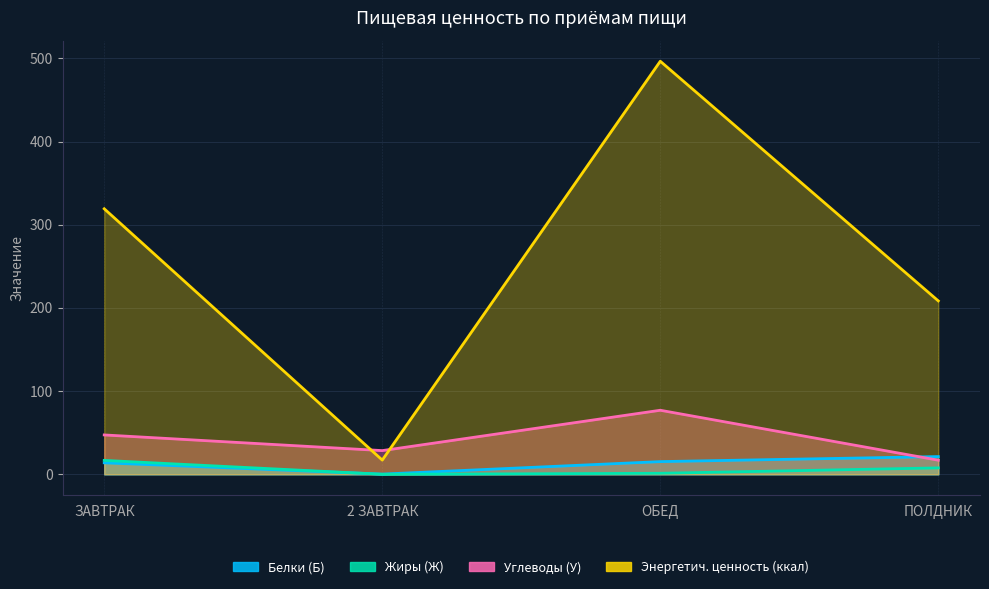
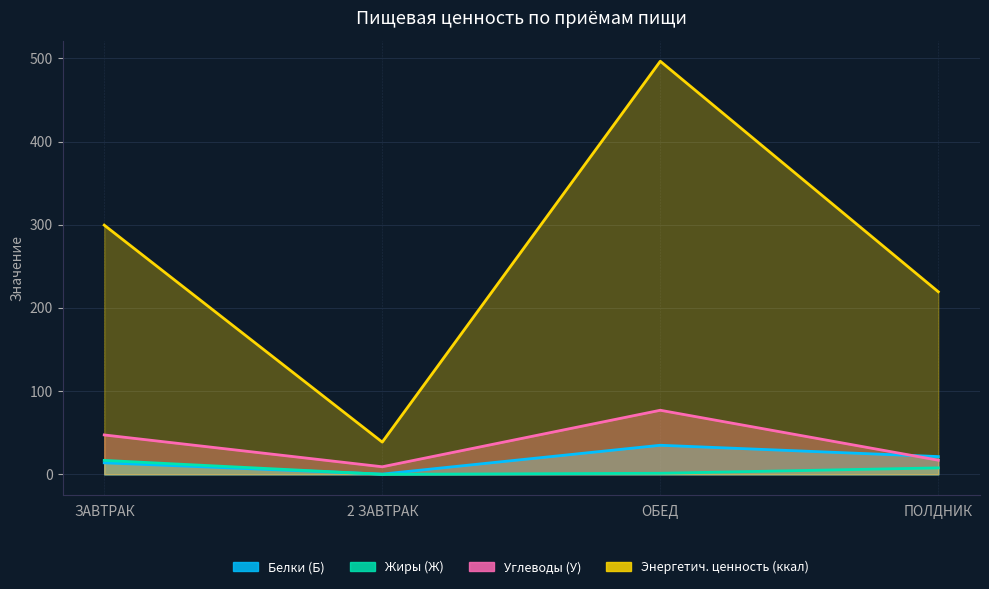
Энергетич. ценность (ккал), ЗАВТРАК: 320 -> 300
Углеводы (У), 2 ЗАВТРАК: 30 -> 10
Энергетич. ценность (ккал), 2 ЗАВТРАК: 20 -> 40
Белки (Б), ОБЕД: 20 -> 30
Энергетич. ценность (ккал), ПОЛДНИК: 210 -> 220
